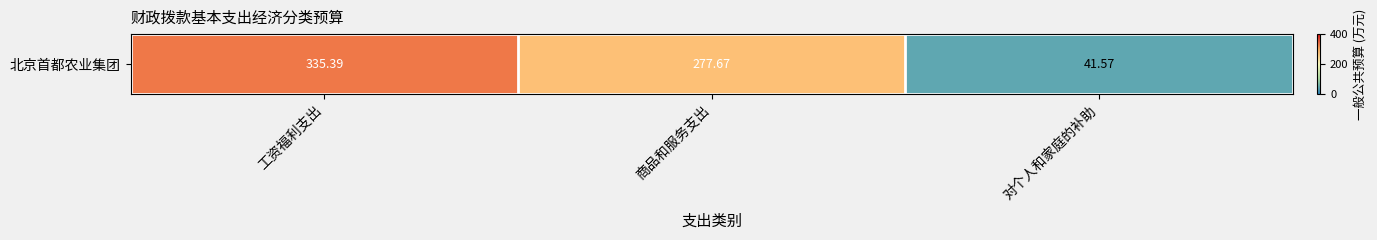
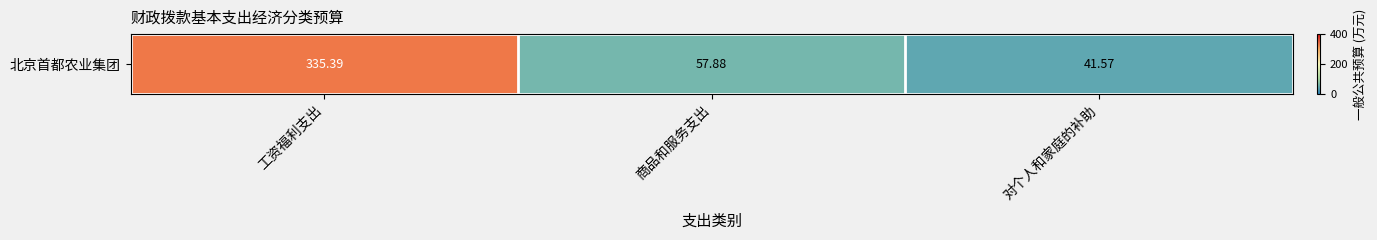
北京首都农业集团, 商品和服务支出: 277.67 -> 57.88
